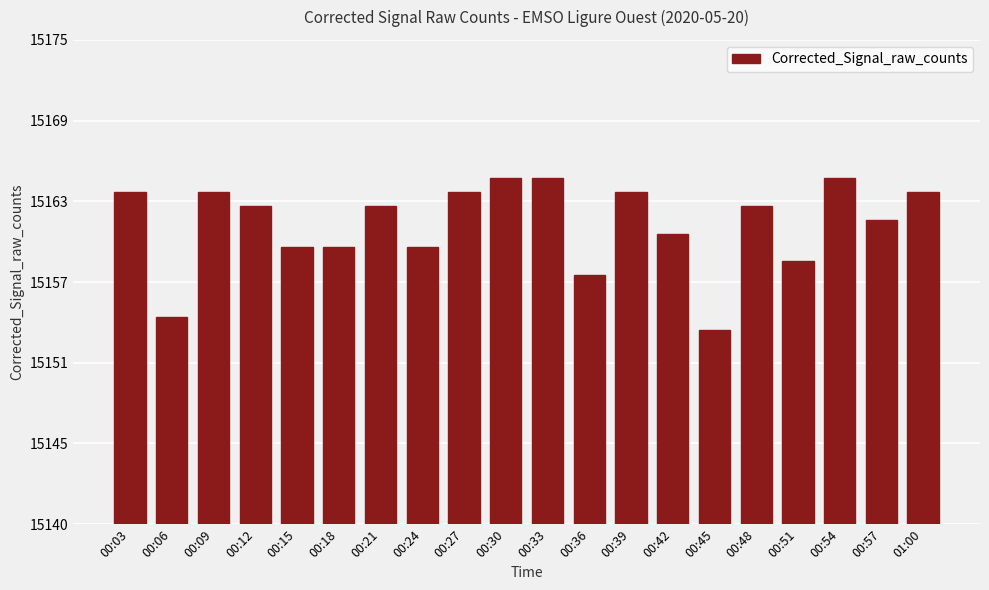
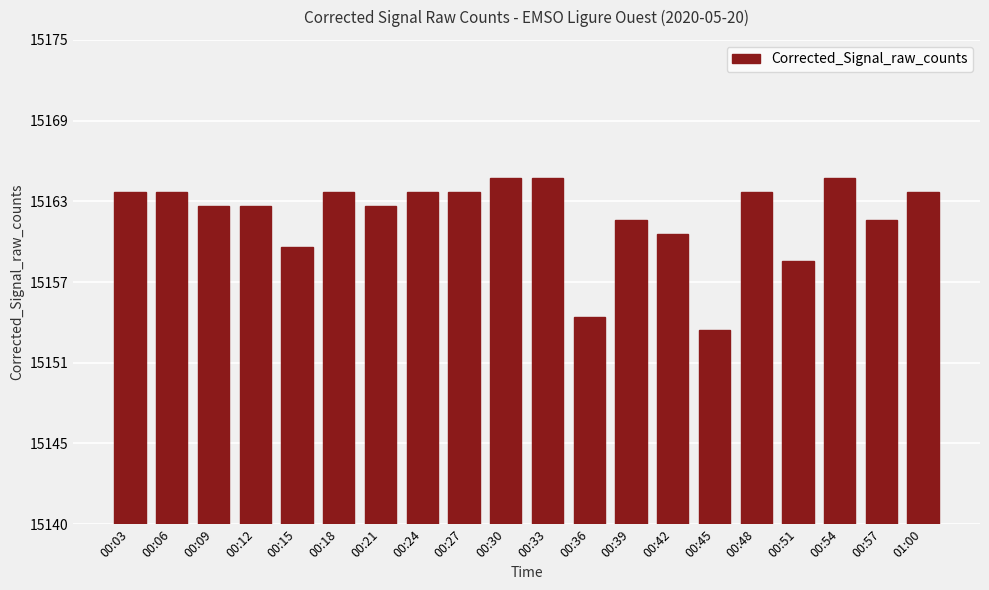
00:06: 15155 -> 15164
00:09: 15164 -> 15163
00:18: 15160 -> 15164
00:24: 15160 -> 15164
00:36: 15158 -> 15155
00:39: 15164 -> 15162
00:48: 15163 -> 15164
